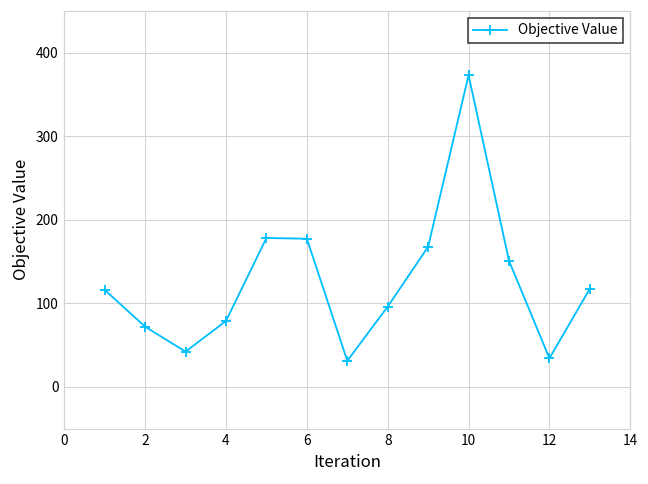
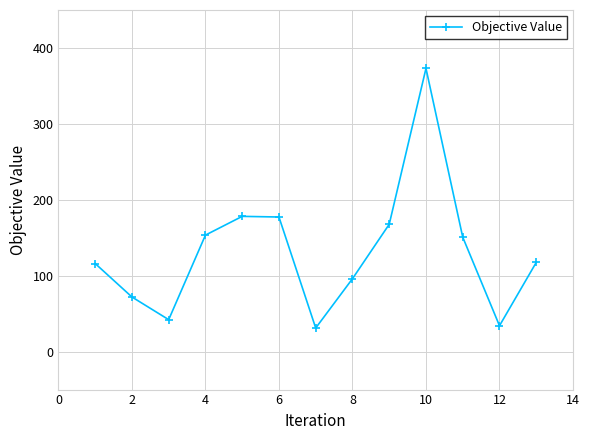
4: 80 -> 150
